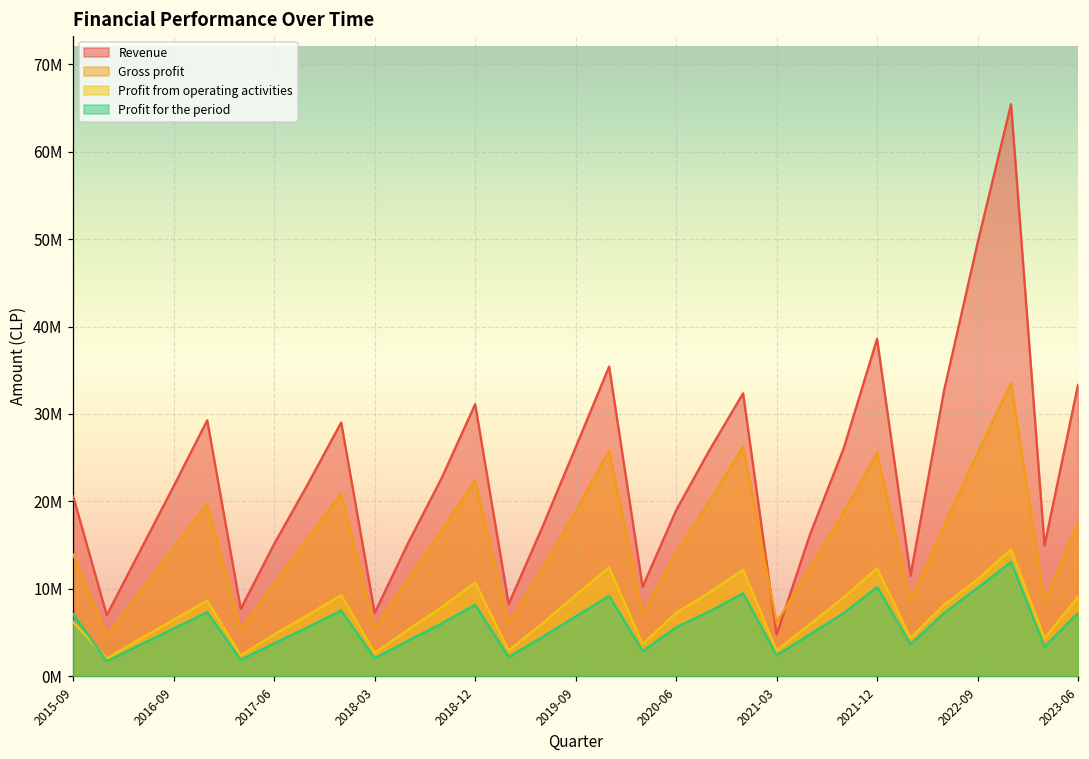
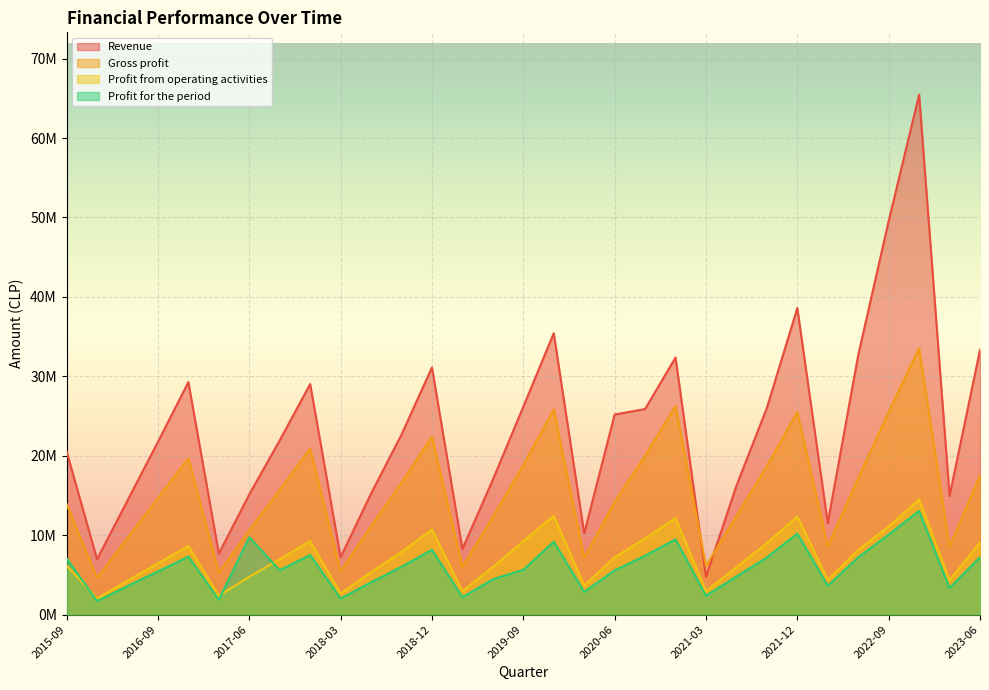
Profit for the period, 2017-06: 4000000 -> 10000000
Profit for the period, 2019-09: 7000000 -> 6000000
Revenue, 2020-06: 19000000 -> 25000000
